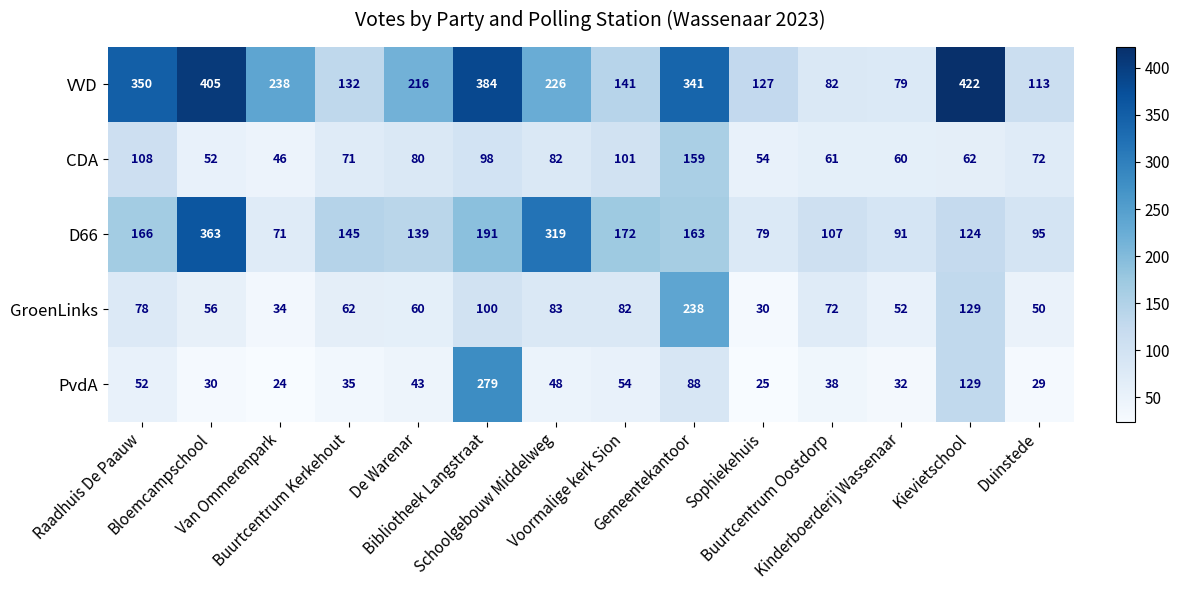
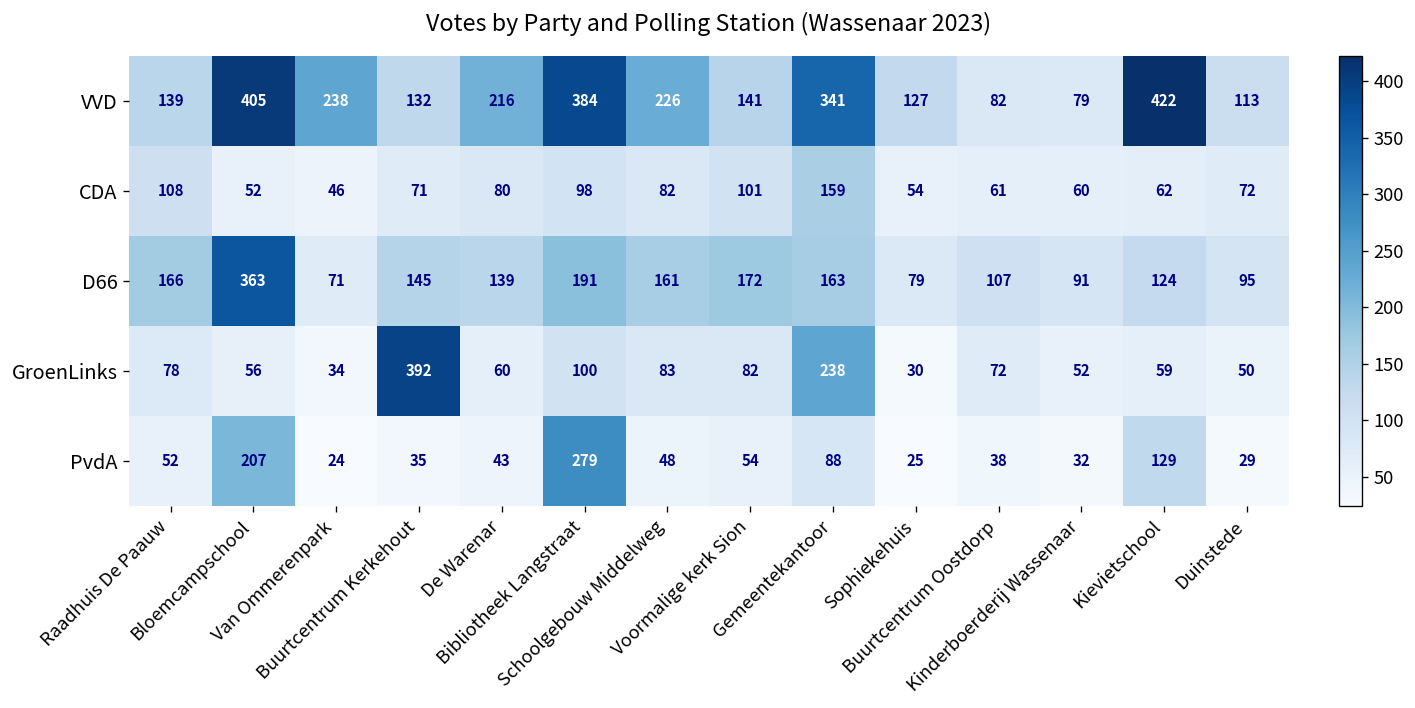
VVD, Raadhuis De Paauw: 350 -> 139
D66, Schoolgebouw Middelweg: 319 -> 161
GroenLinks, Buurtcentrum Kerkehout: 62 -> 392
GroenLinks, Kievietschool: 129 -> 59
PvdA, Bloemcampschool: 30 -> 207
